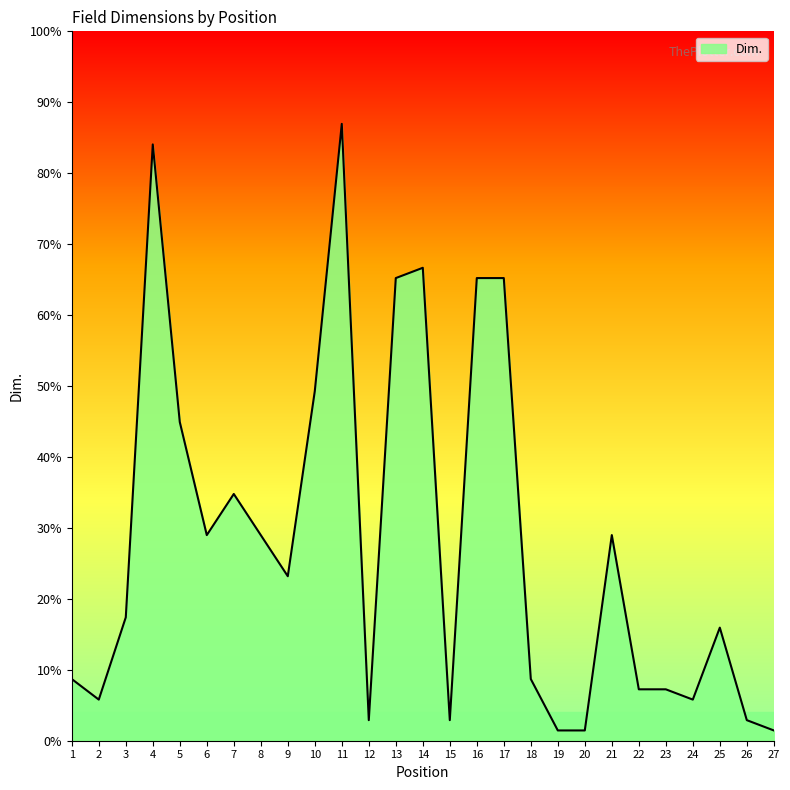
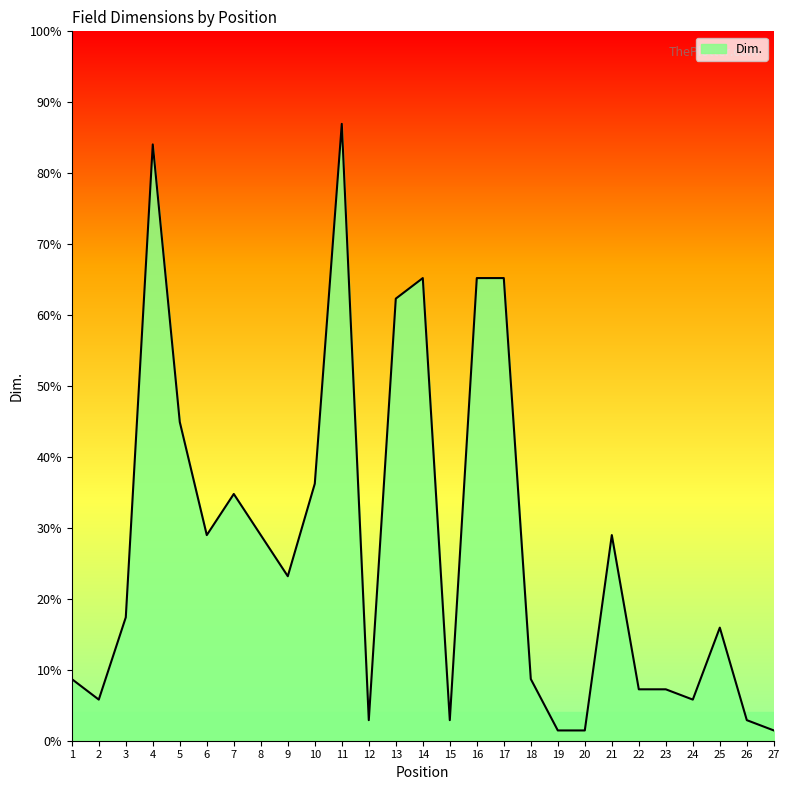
10: 49% -> 36%
13: 65% -> 62%
14: 67% -> 65%
